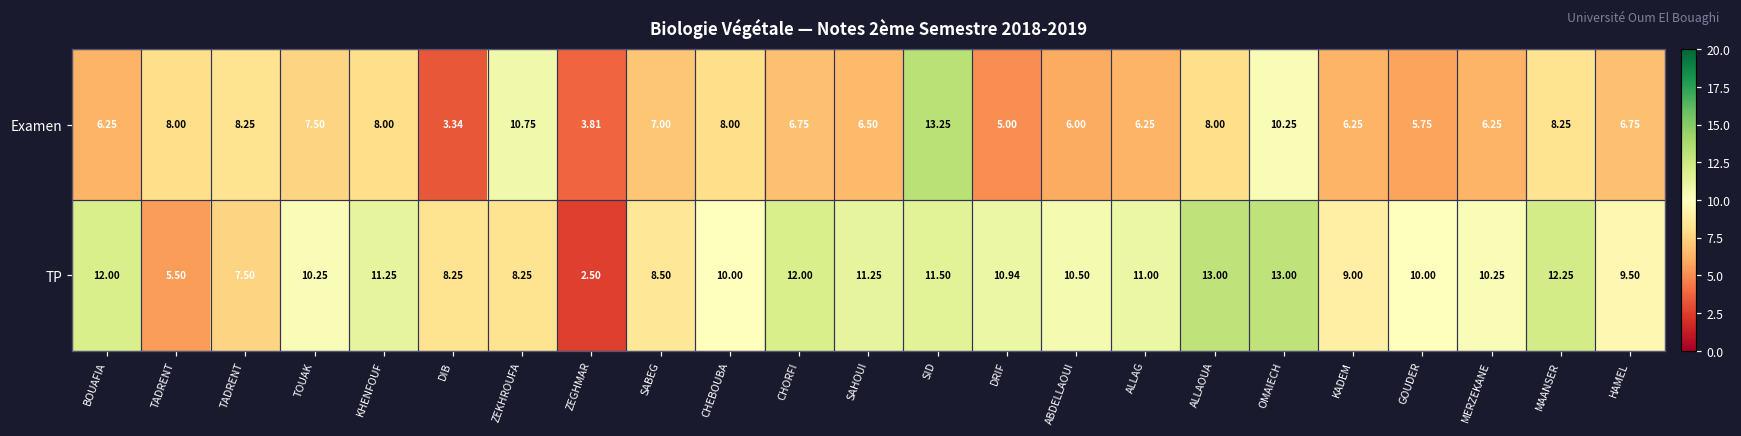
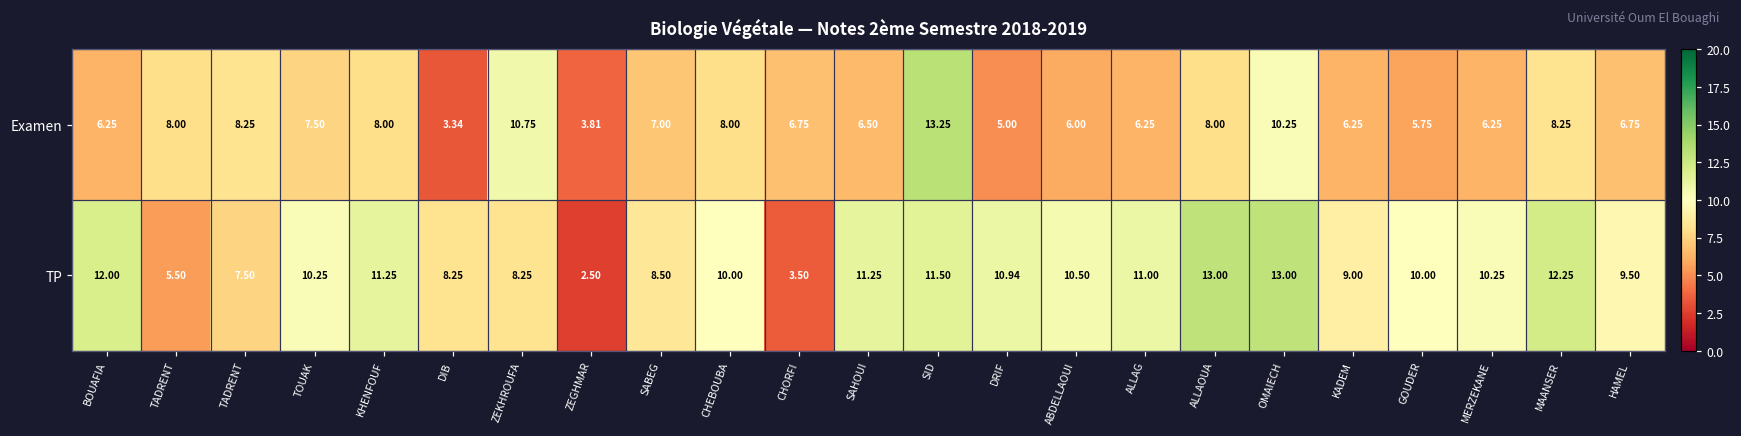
TP, CHORFI: 12.00 -> 3.50
